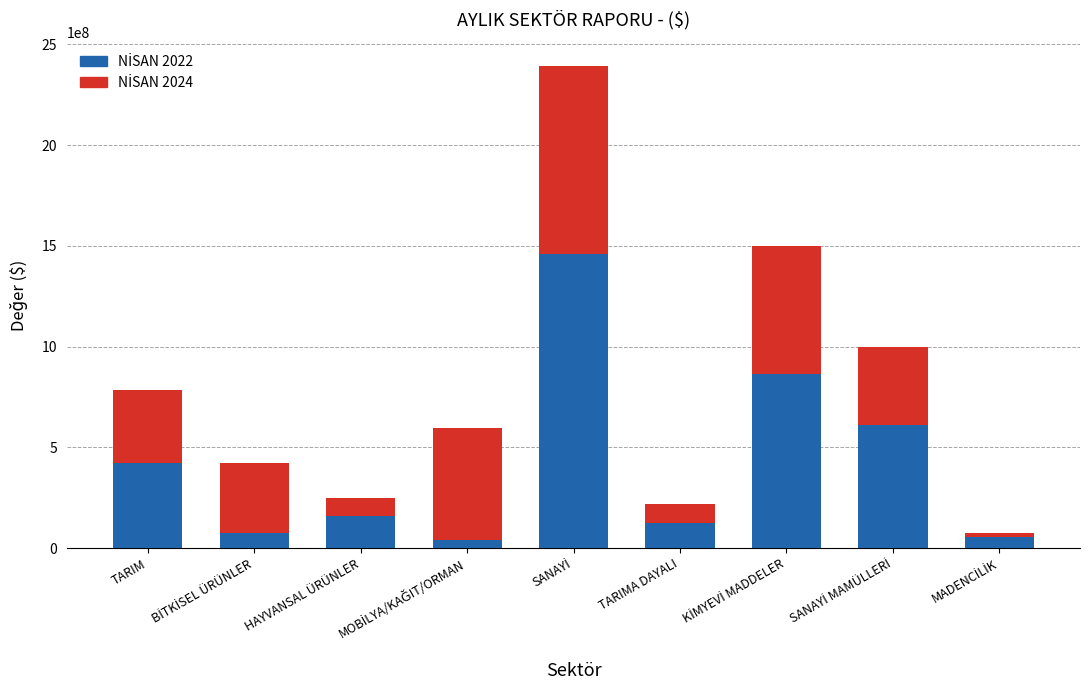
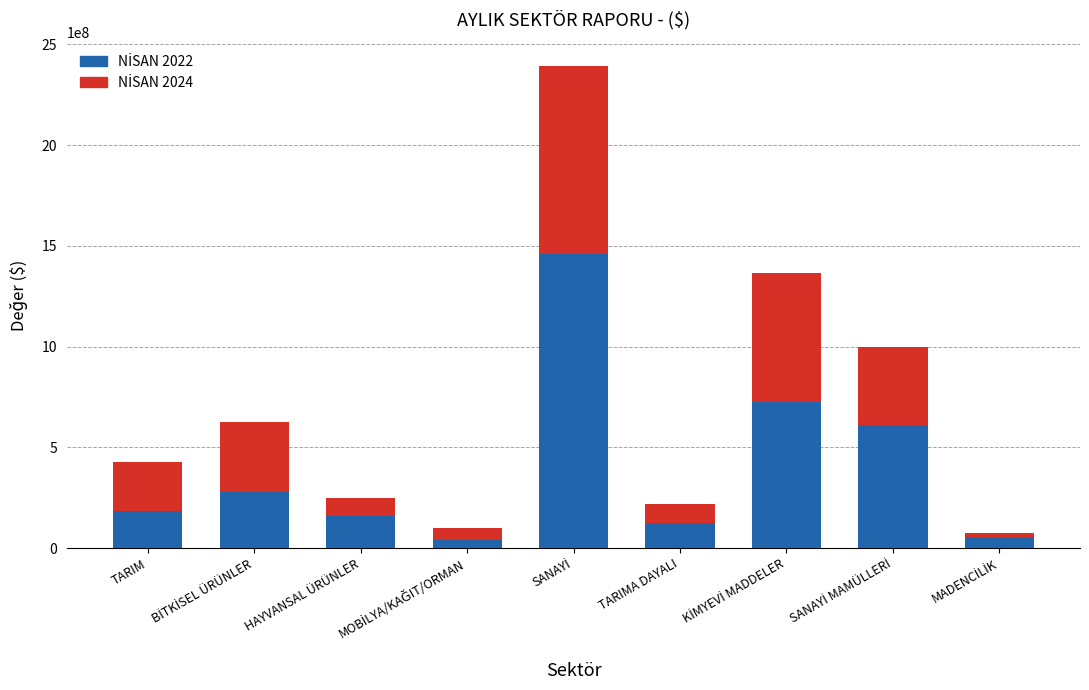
NİSAN 2022, TARIM: 420000000 -> 180000000
NİSAN 2024, TARIM: 360000000 -> 240000000
NİSAN 2022, BİTKİSEL ÜRÜNLER: 70000000 -> 280000000
NİSAN 2024, MOBİLYA/KAĞIT/ORMAN: 550000000 -> 60000000
NİSAN 2022, KİMYEVİ MADDELER: 860000000 -> 720000000
